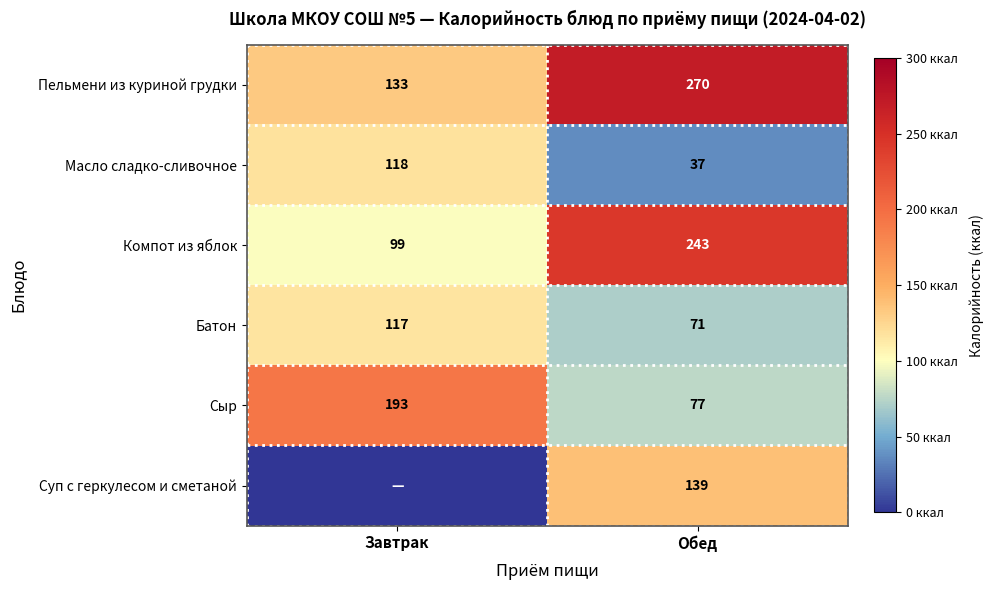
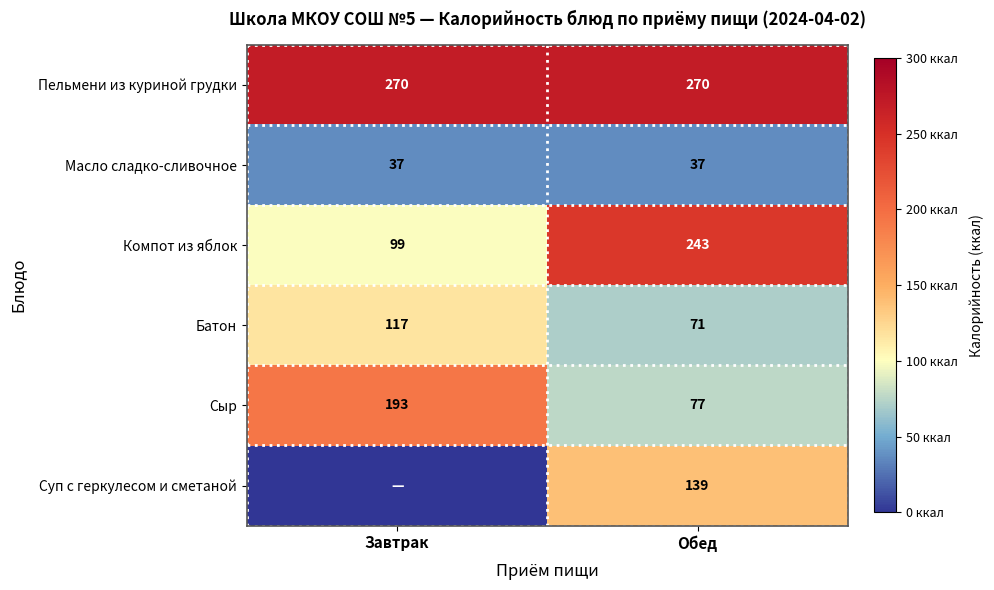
Пельмени из куриной грудки, Завтрак: 133 -> 270
Масло сладко-сливочное, Завтрак: 118 -> 37
